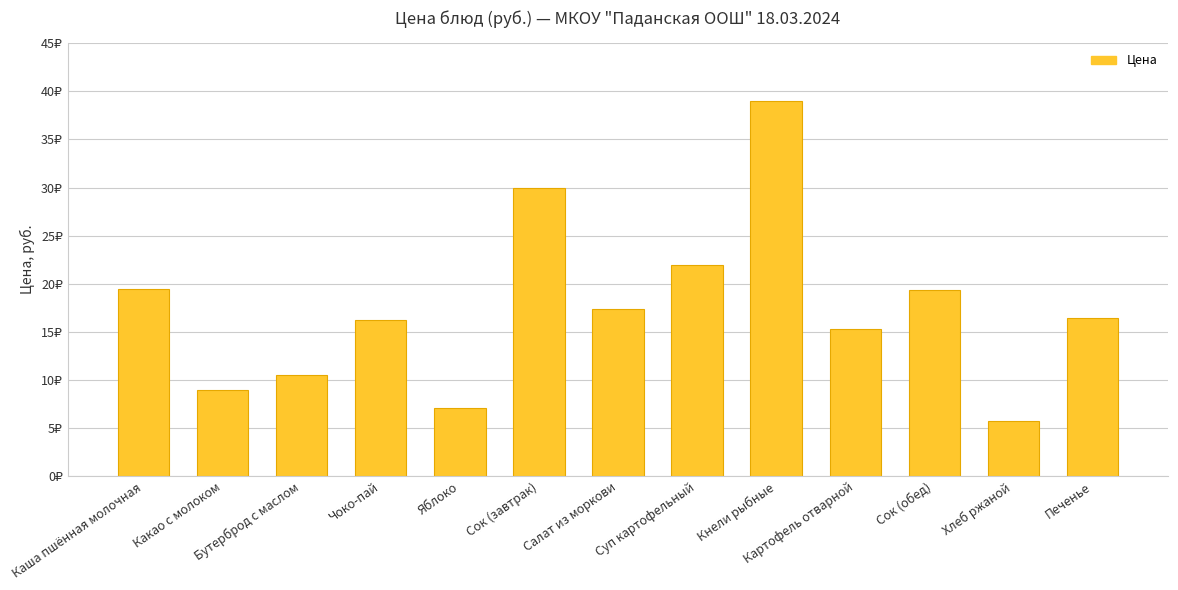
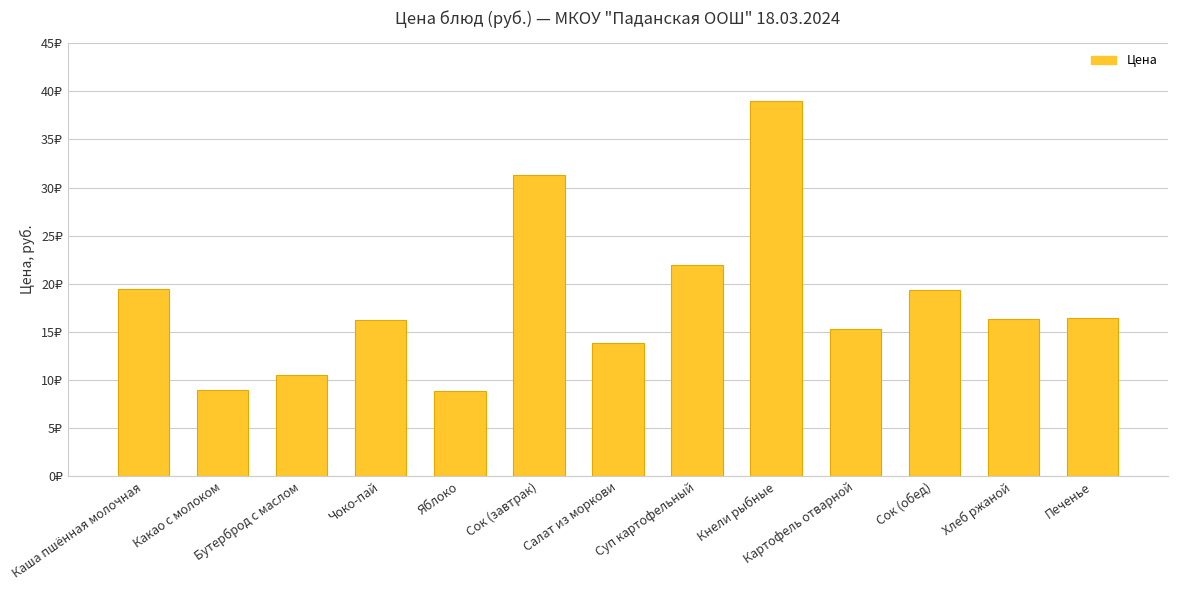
Яблоко: 7₽ -> 9₽
Сок (завтрак): 30₽ -> 31₽
Салат из моркови: 17₽ -> 14₽
Хлеб ржаной: 6₽ -> 16₽
